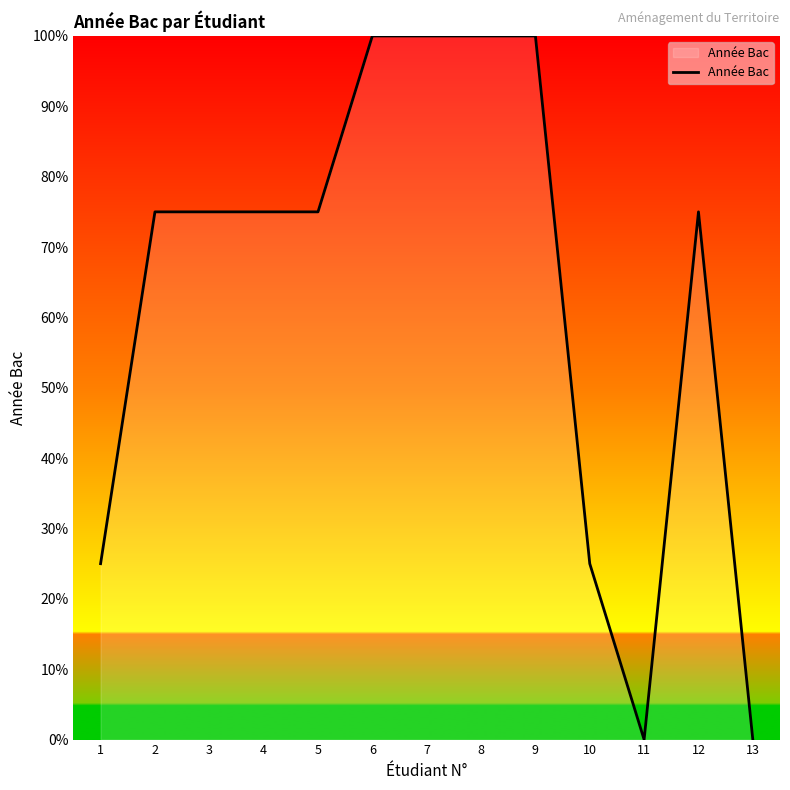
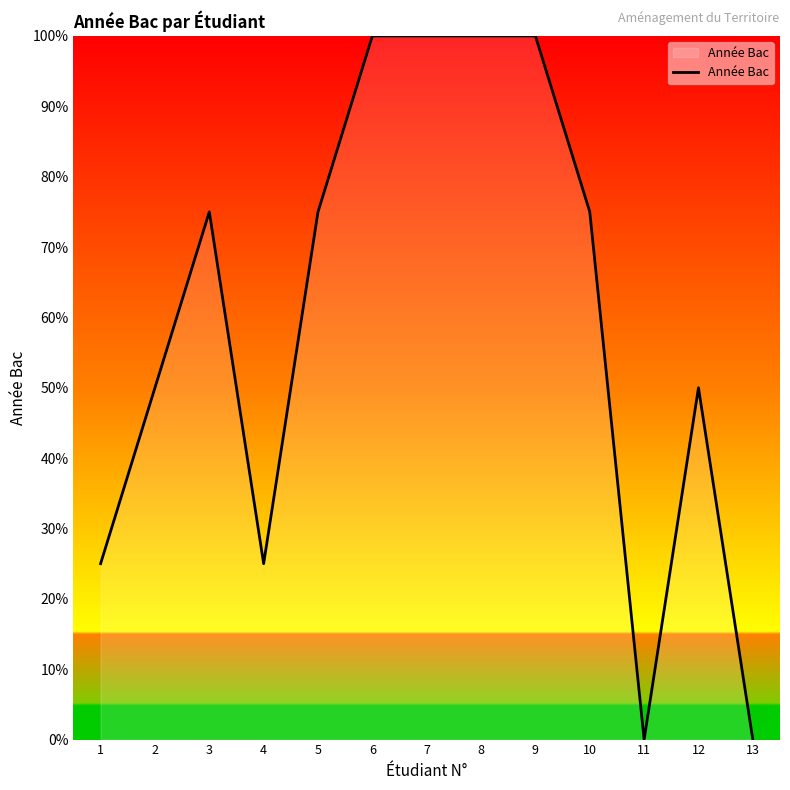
2: 75% -> 50%
4: 75% -> 25%
10: 25% -> 75%
12: 75% -> 50%
